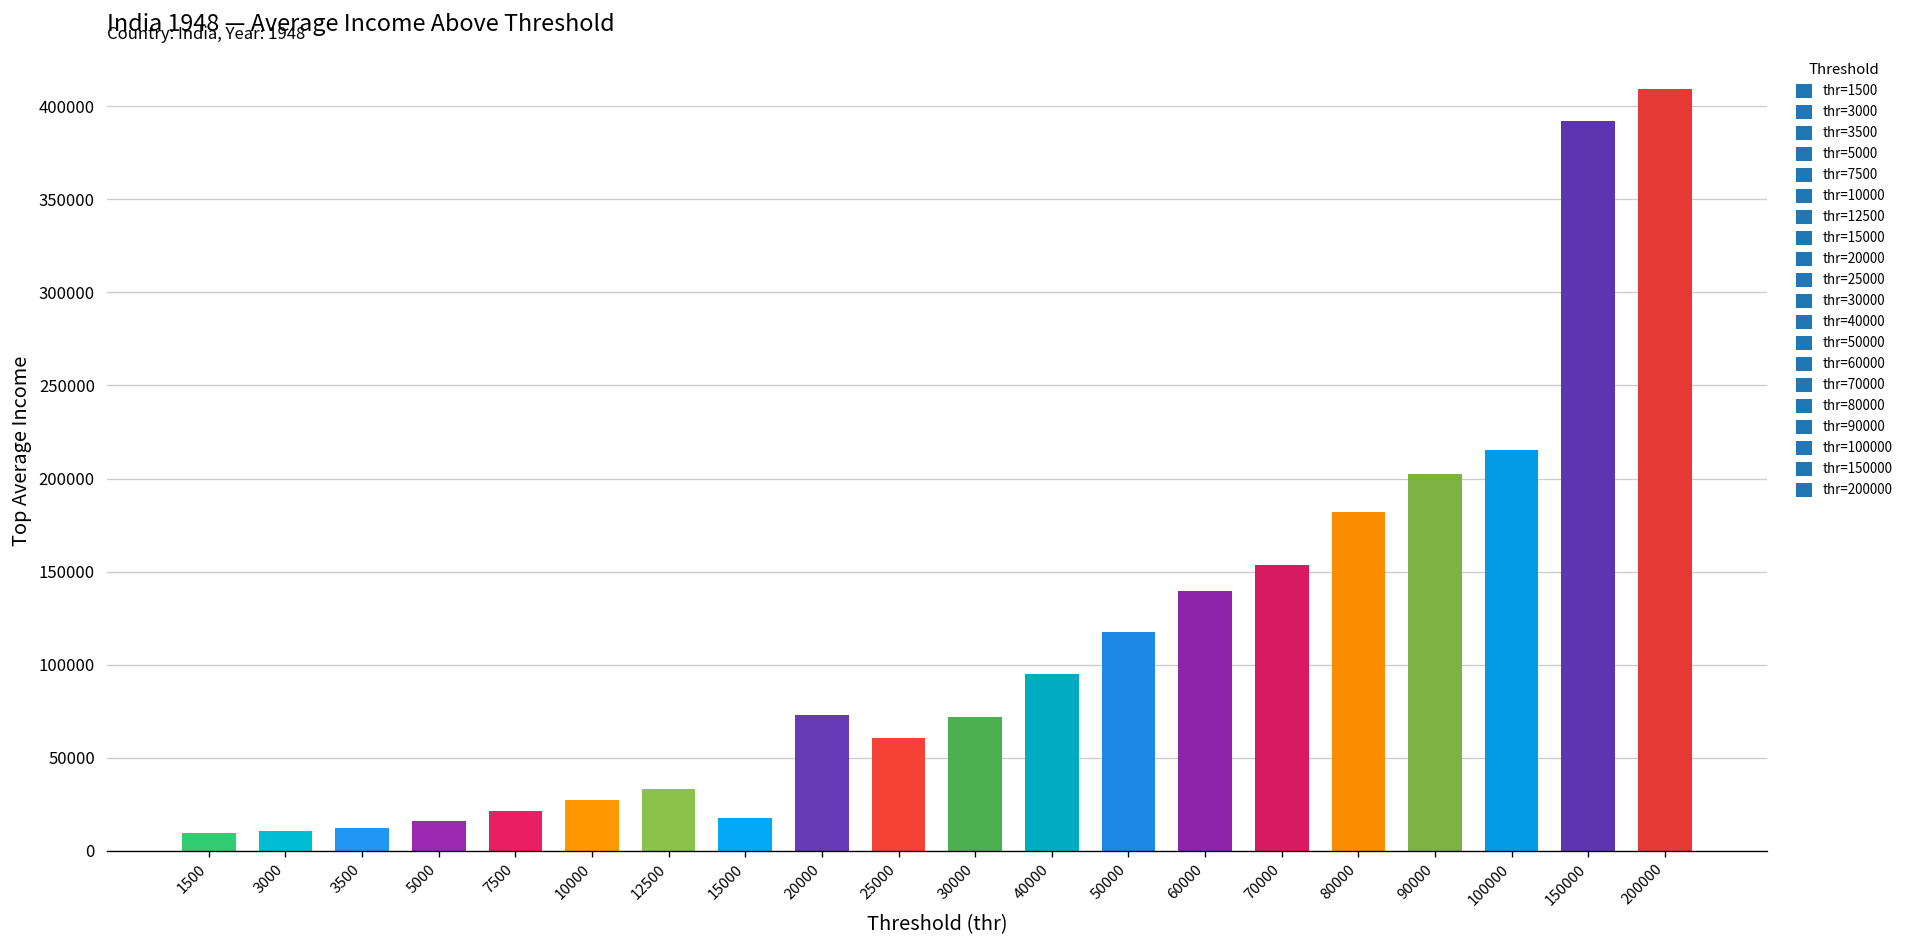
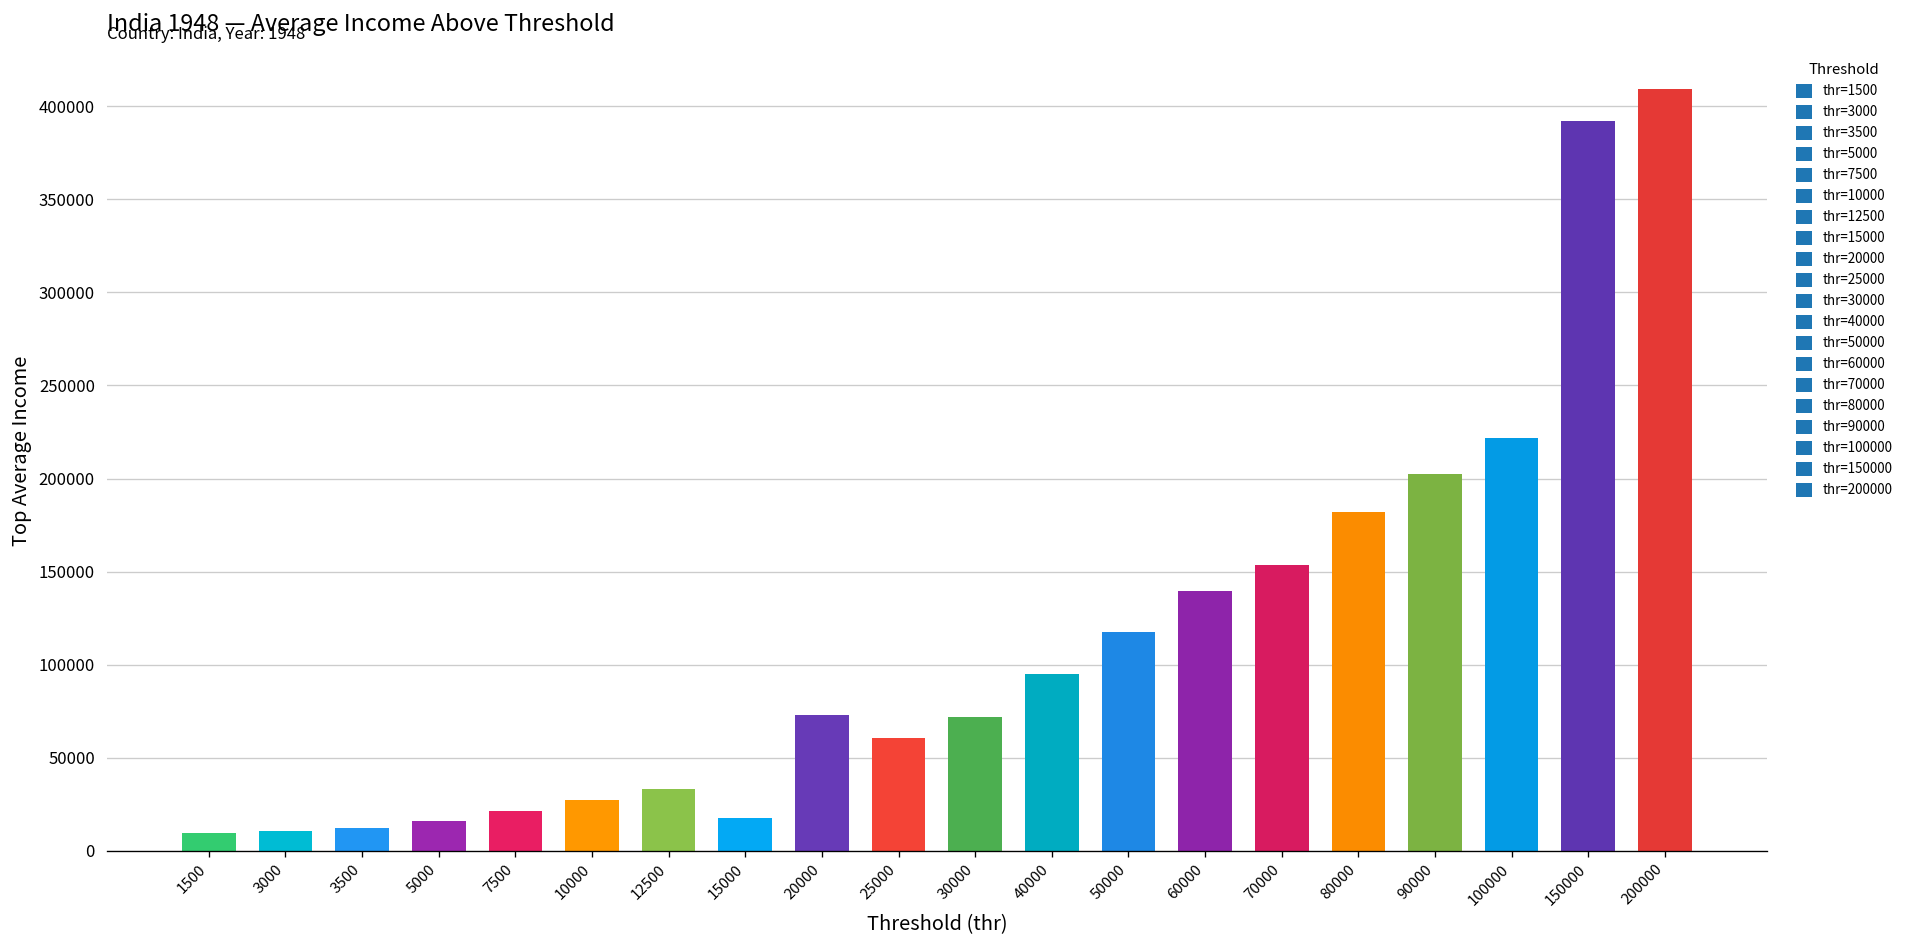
100000: 215000 -> 222000
